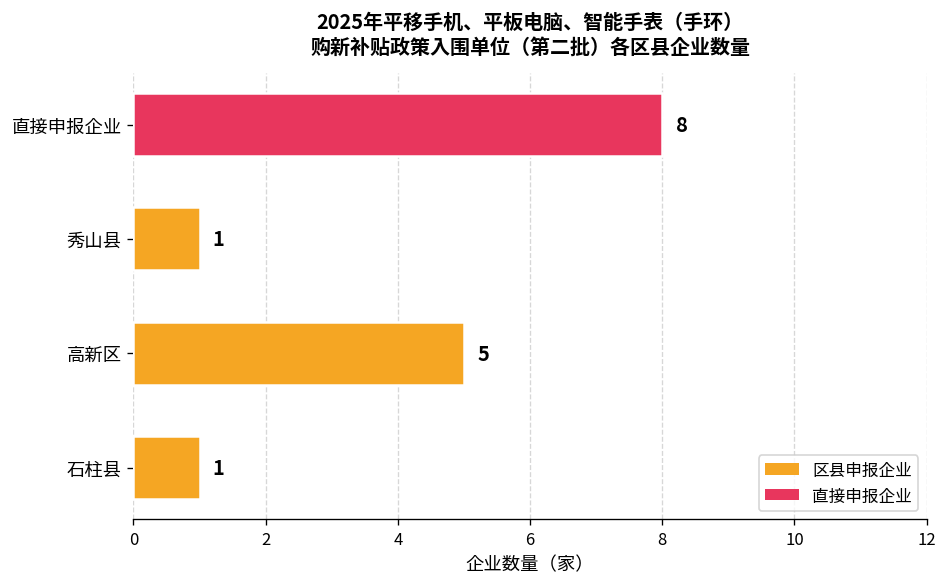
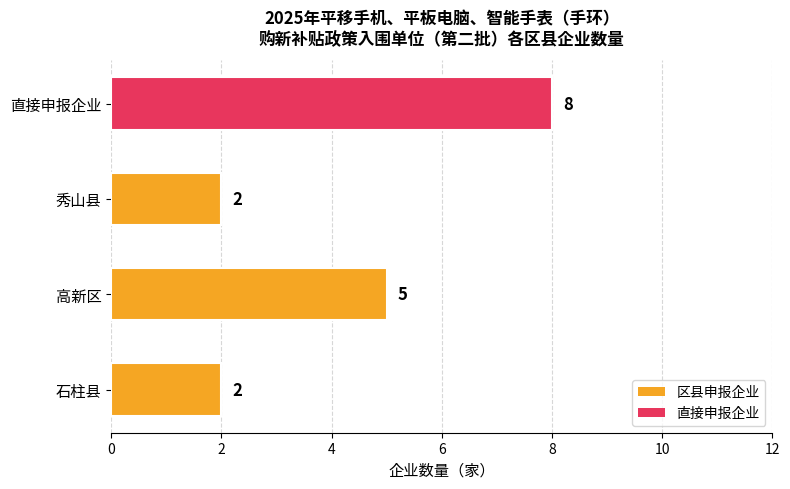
秀山县: 1 -> 2
石柱县: 1 -> 2
